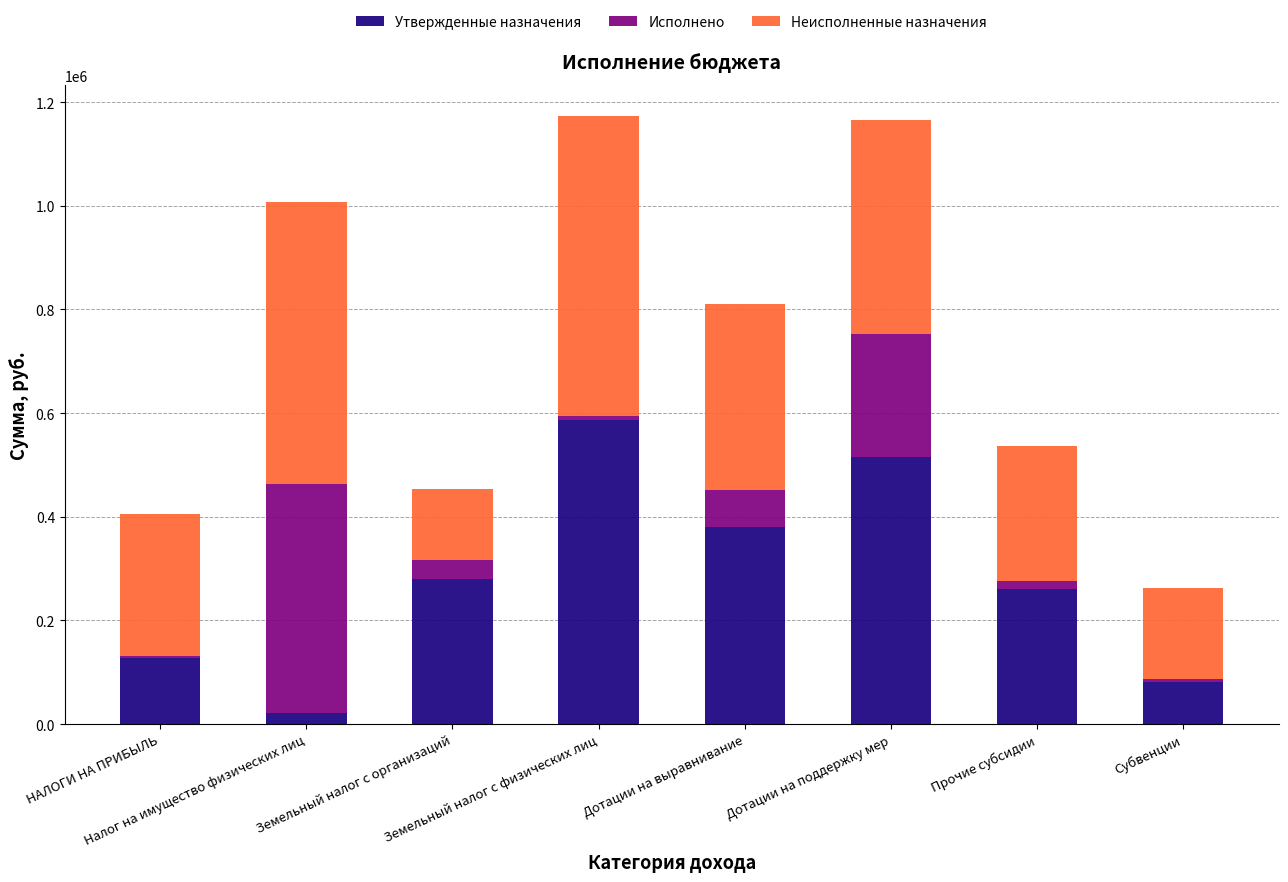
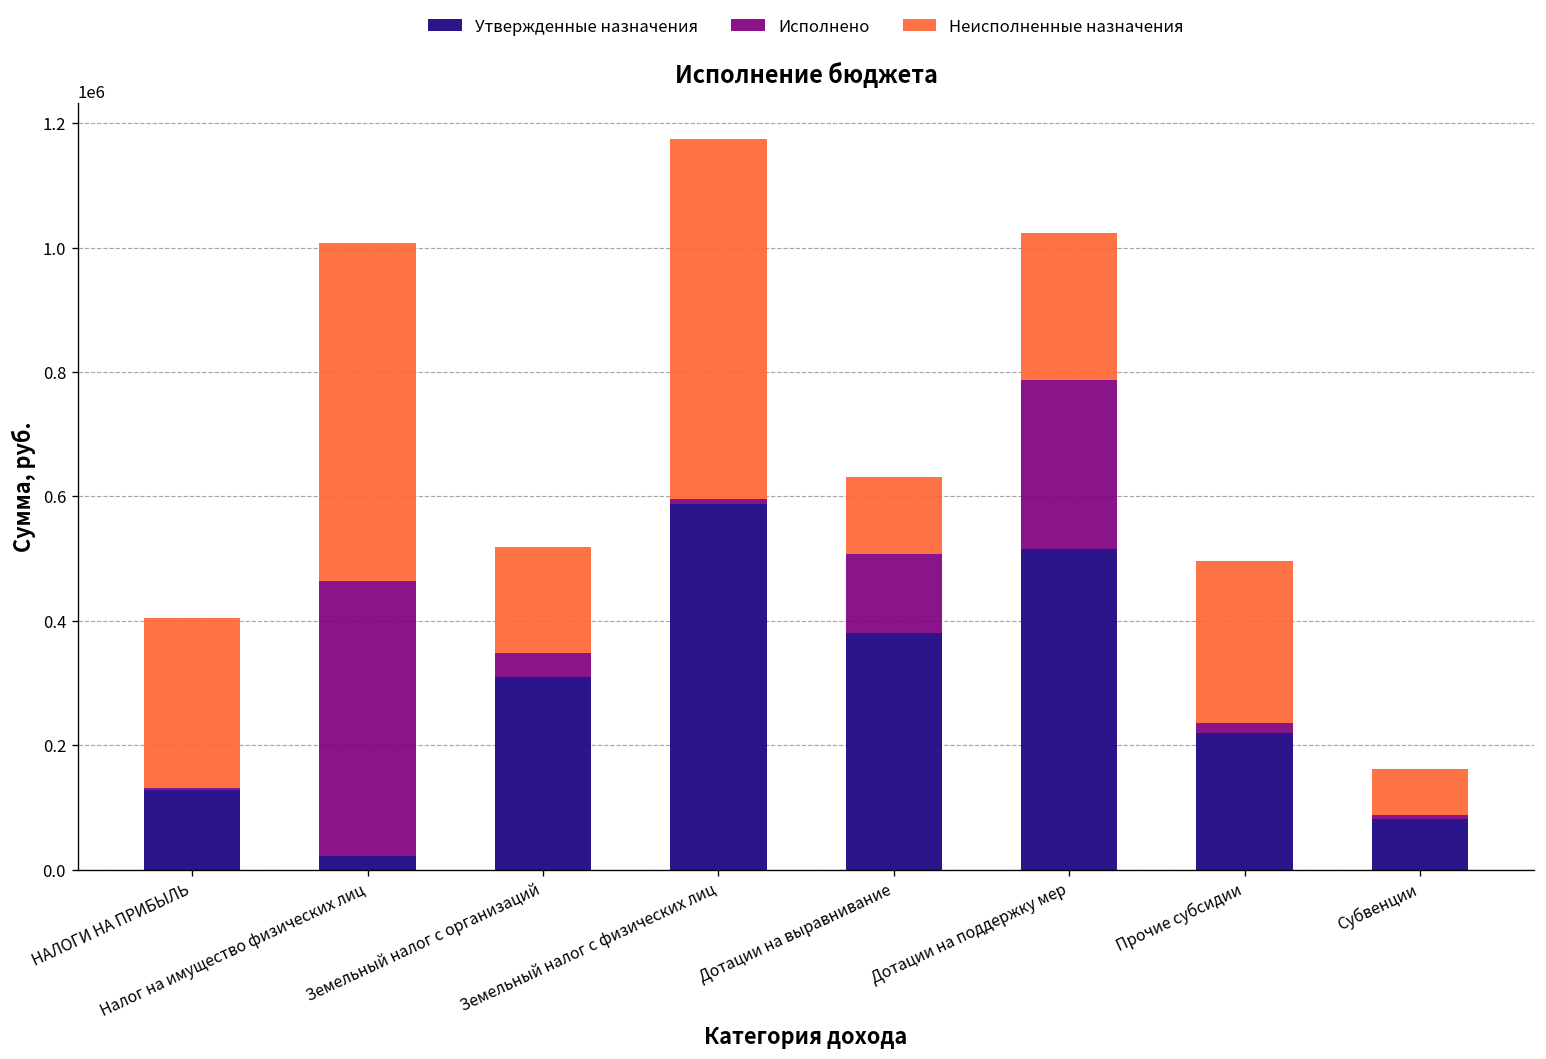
Утвержденные назначения, Земельный налог с организаций: 280000 -> 310000
Неисполненные назначения, Земельный налог с организаций: 140000 -> 170000
Исполнено, Дотации на выравнивание: 70000 -> 130000
Неисполненные назначения, Дотации на выравнивание: 360000 -> 130000
Исполнено, Дотации на поддержку мер: 240000 -> 270000
Неисполненные назначения, Дотации на поддержку мер: 410000 -> 240000
Утвержденные назначения, Прочие субсидии: 260000 -> 220000
Неисполненные назначения, Субвенции: 170000 -> 70000
